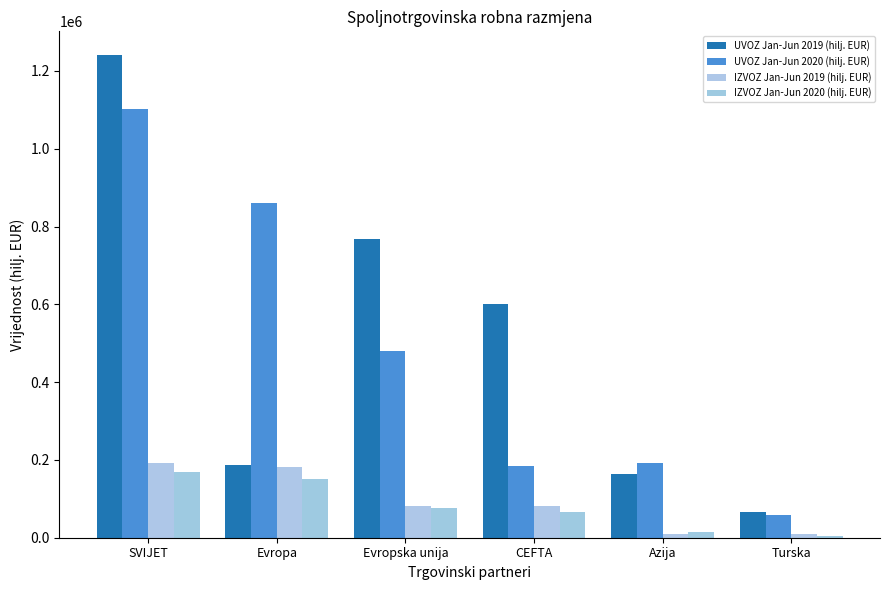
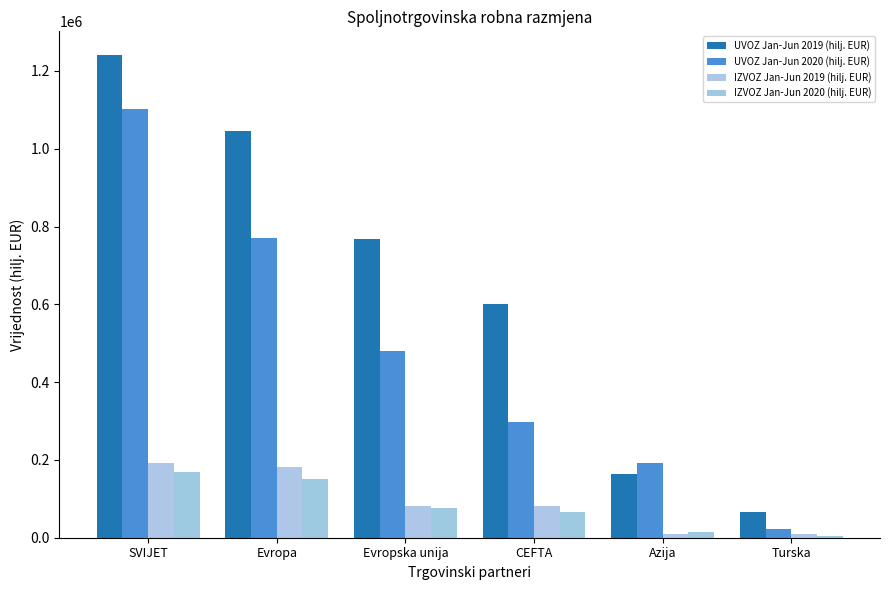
UVOZ Jan-Jun 2019 (hilj. EUR), Evropa: 190000 -> 1040000
UVOZ Jan-Jun 2020 (hilj. EUR), Evropa: 860000 -> 770000
UVOZ Jan-Jun 2020 (hilj. EUR), CEFTA: 180000 -> 300000
UVOZ Jan-Jun 2020 (hilj. EUR), Turska: 60000 -> 20000
